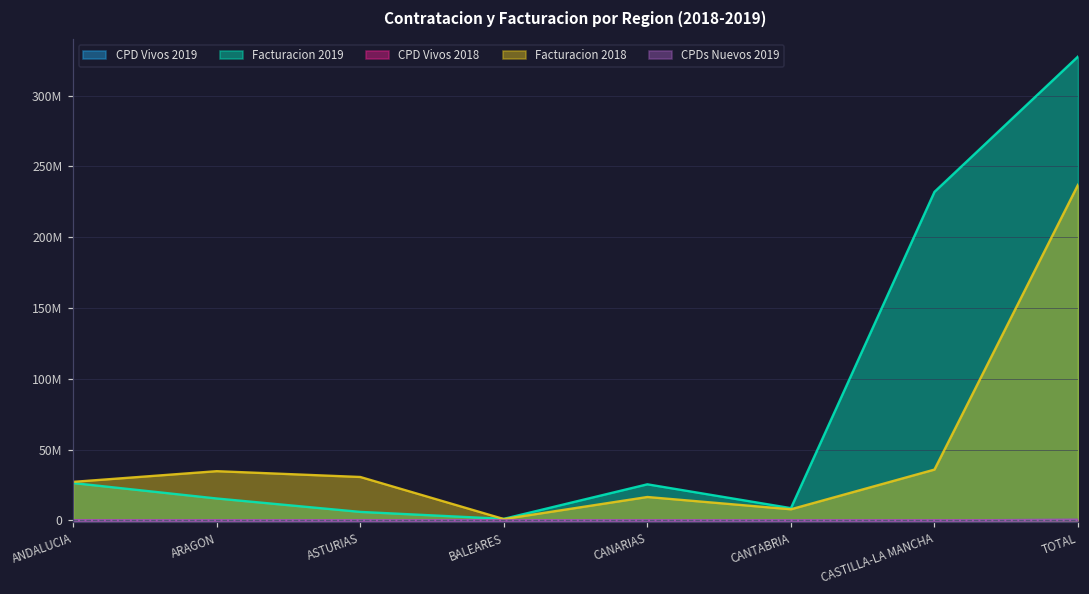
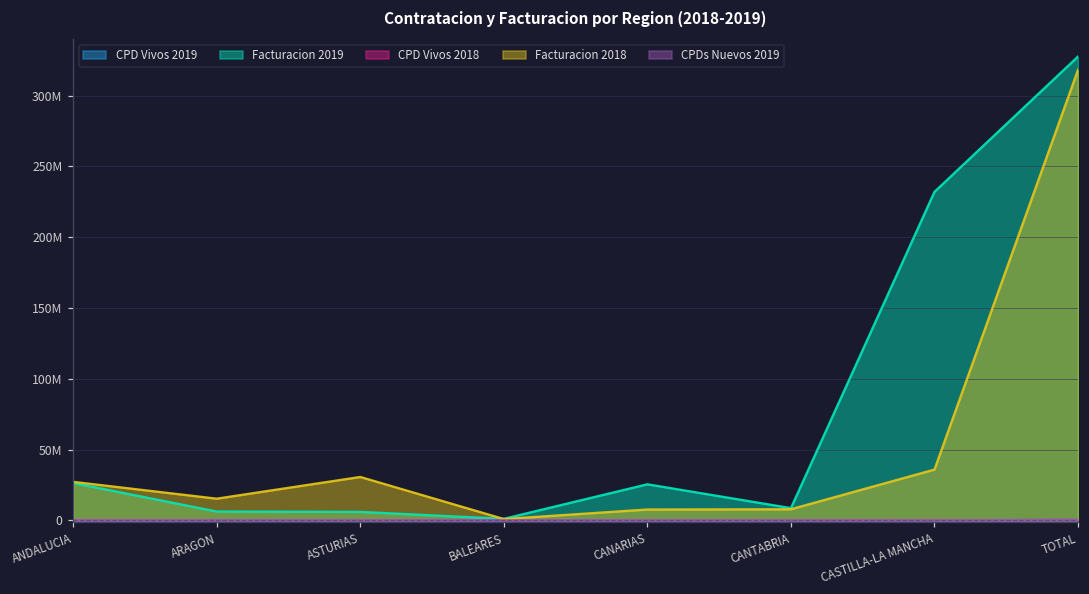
Facturacion 2019, ARAGON: 15000000 -> 6000000
Facturacion 2018, ARAGON: 35000000 -> 15000000
Facturacion 2018, CANARIAS: 17000000 -> 8000000
Facturacion 2018, TOTAL: 237000000 -> 318000000
